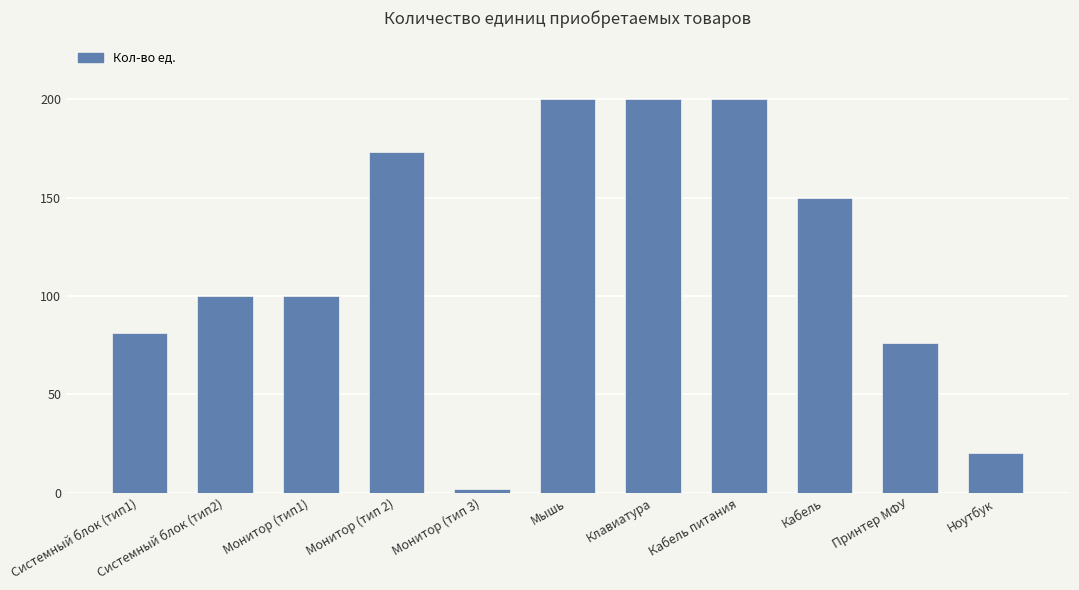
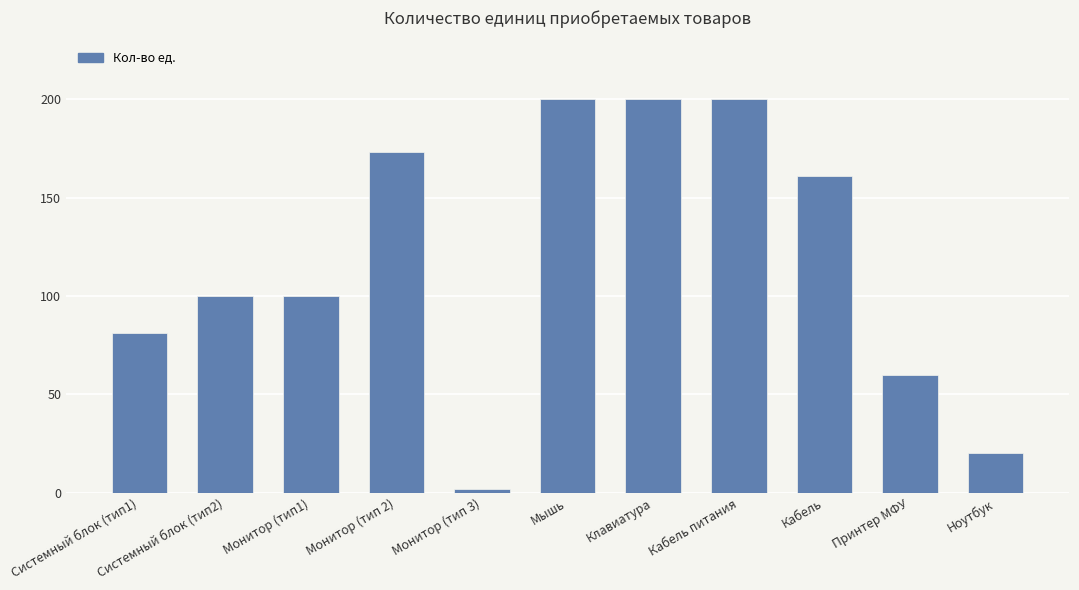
Кабель: 150 -> 161
Принтер МФУ: 76 -> 60
